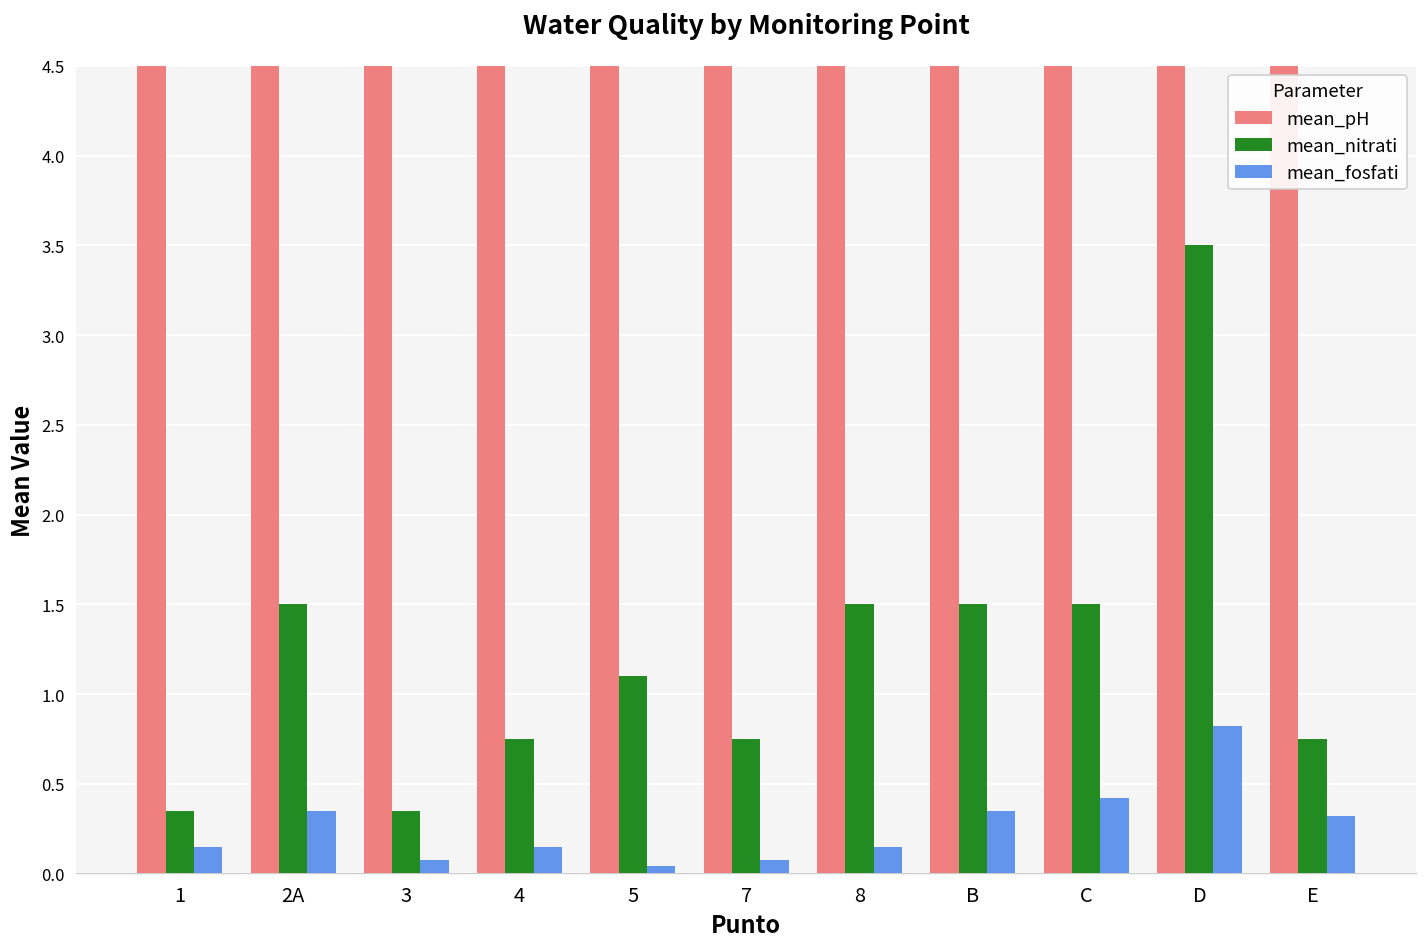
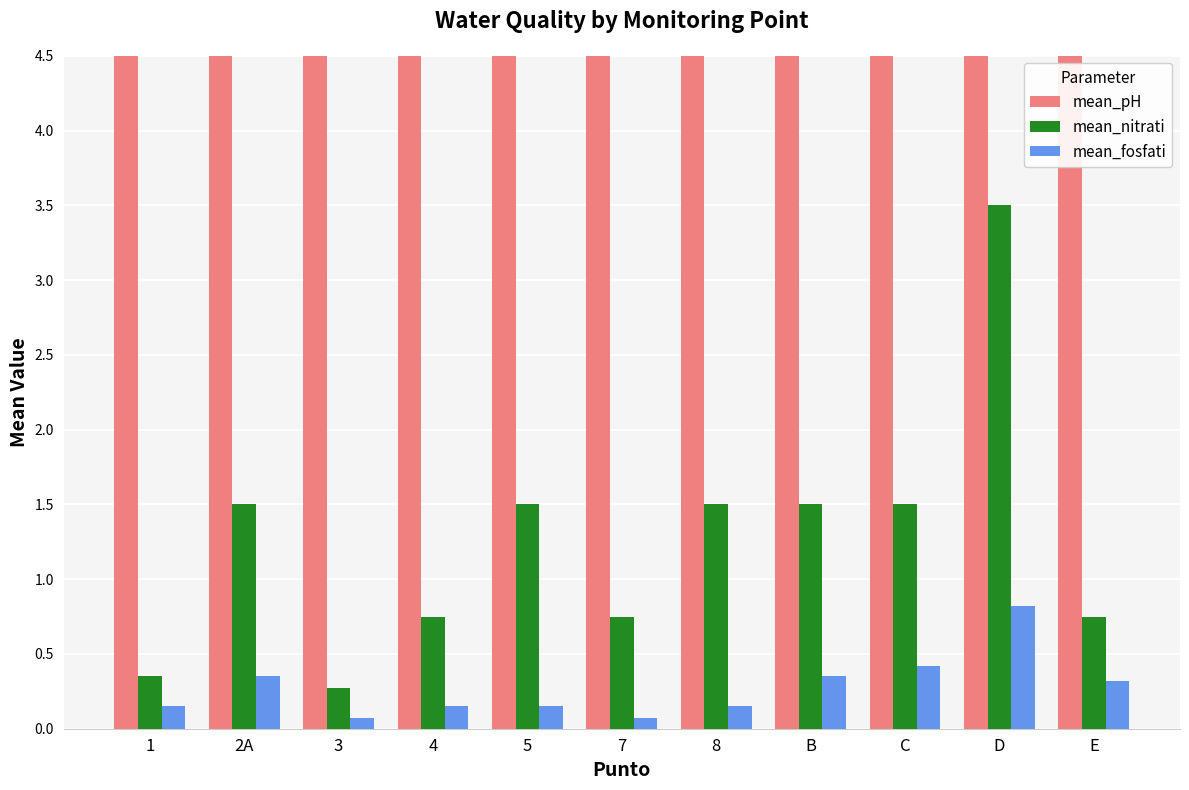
mean_nitrati, 3: 0.35 -> 0.27
mean_nitrati, 5: 1.1 -> 1.5
mean_fosfati, 5: 0.04 -> 0.15
